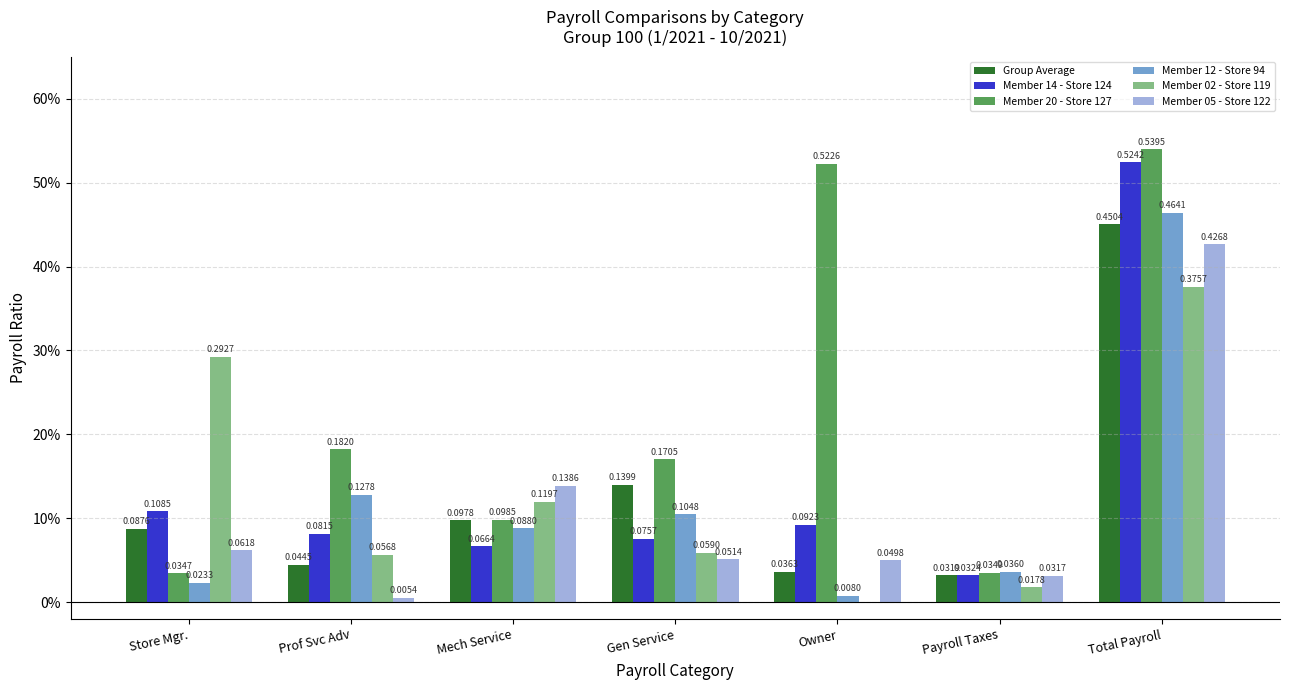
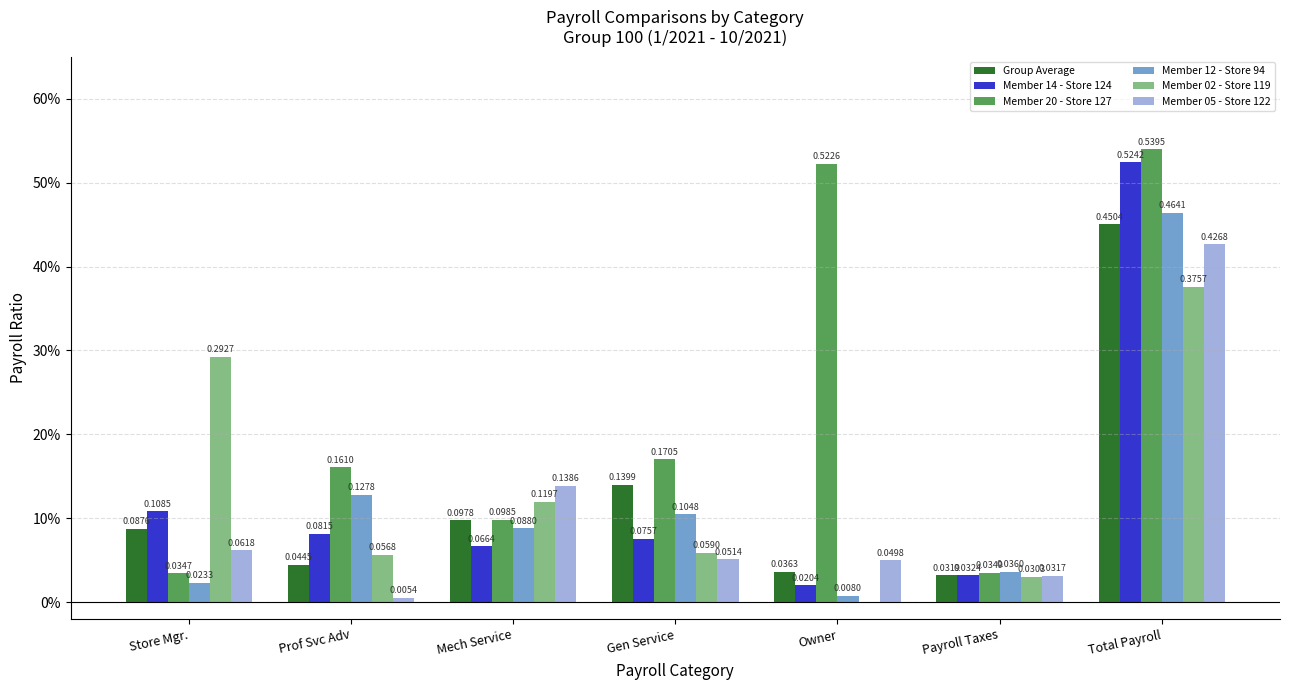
Member 20 - Store 127, Prof Svc Adv: 0.1820 -> 0.1610
Member 14 - Store 124, Owner: 0.0923 -> 0.0204
Member 02 - Store 119, Payroll Taxes: 0.0178 -> 0.0303
